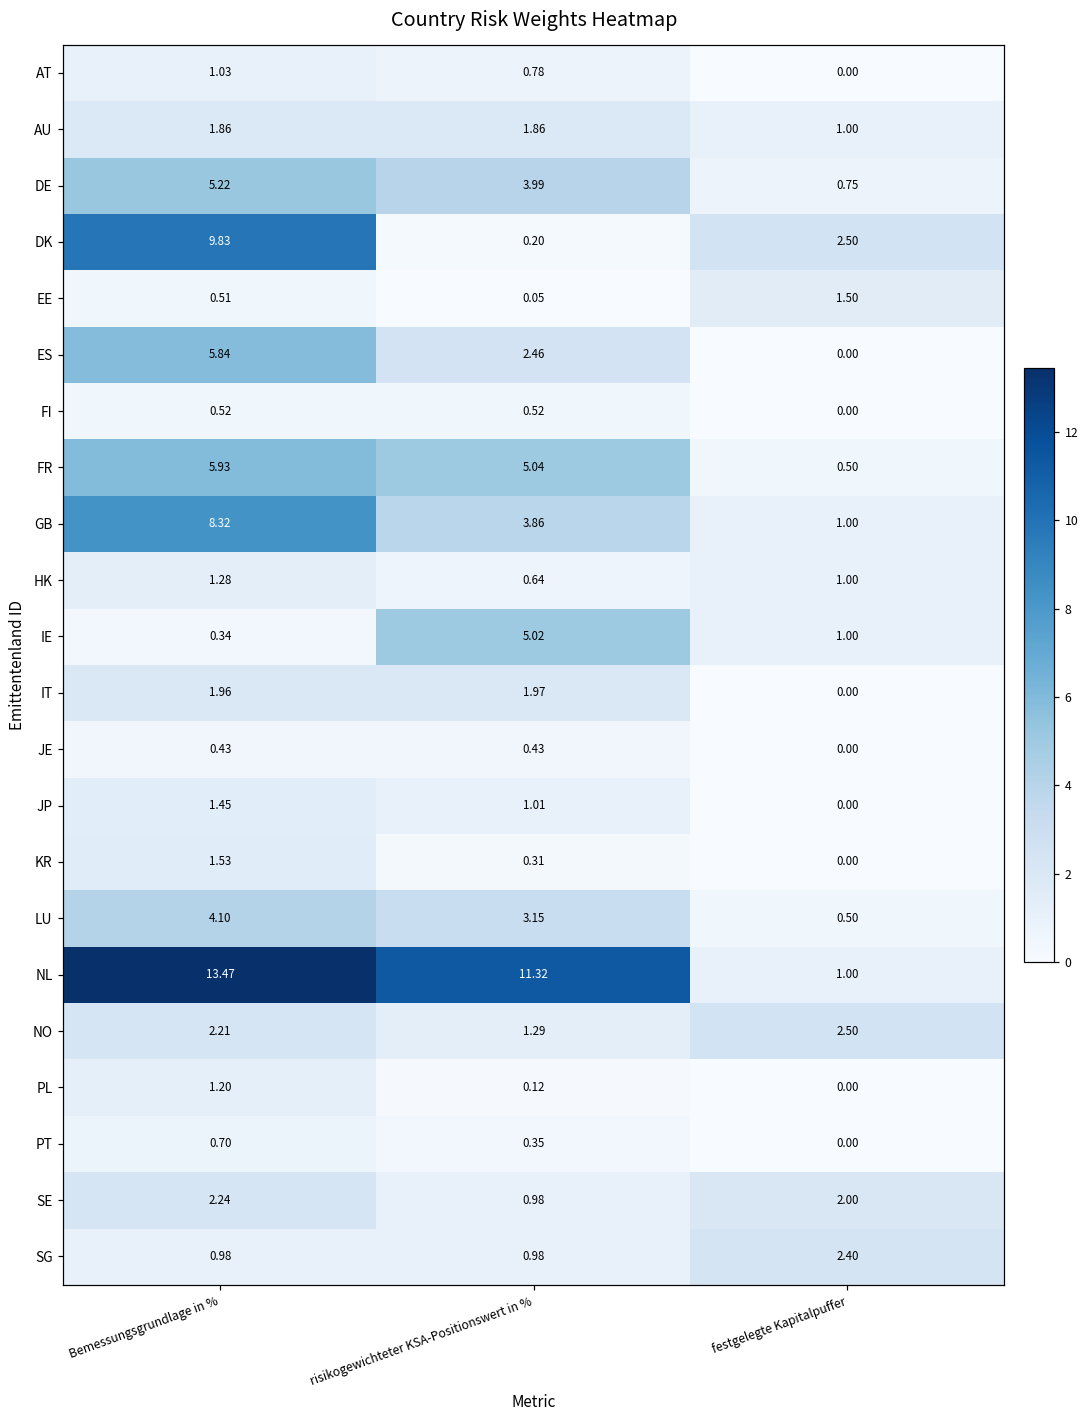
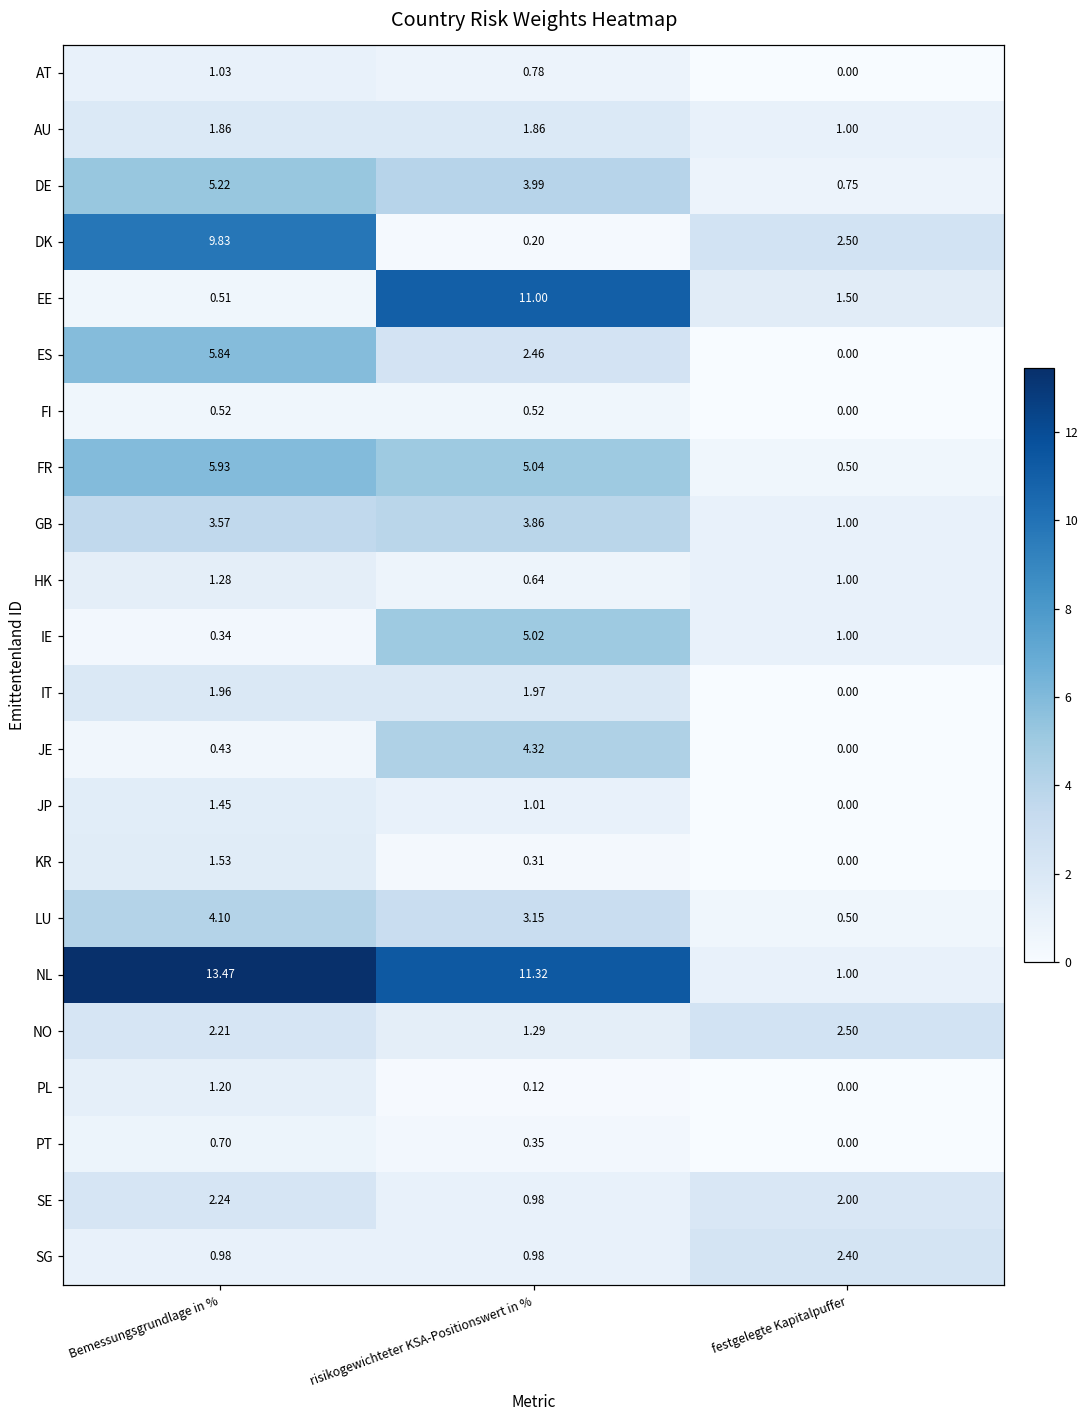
EE, risikogewichteter KSA-Positionswert in %: 0.05 -> 11.00
GB, Bemessungsgrundlage in %: 8.32 -> 3.57
JE, risikogewichteter KSA-Positionswert in %: 0.43 -> 4.32
